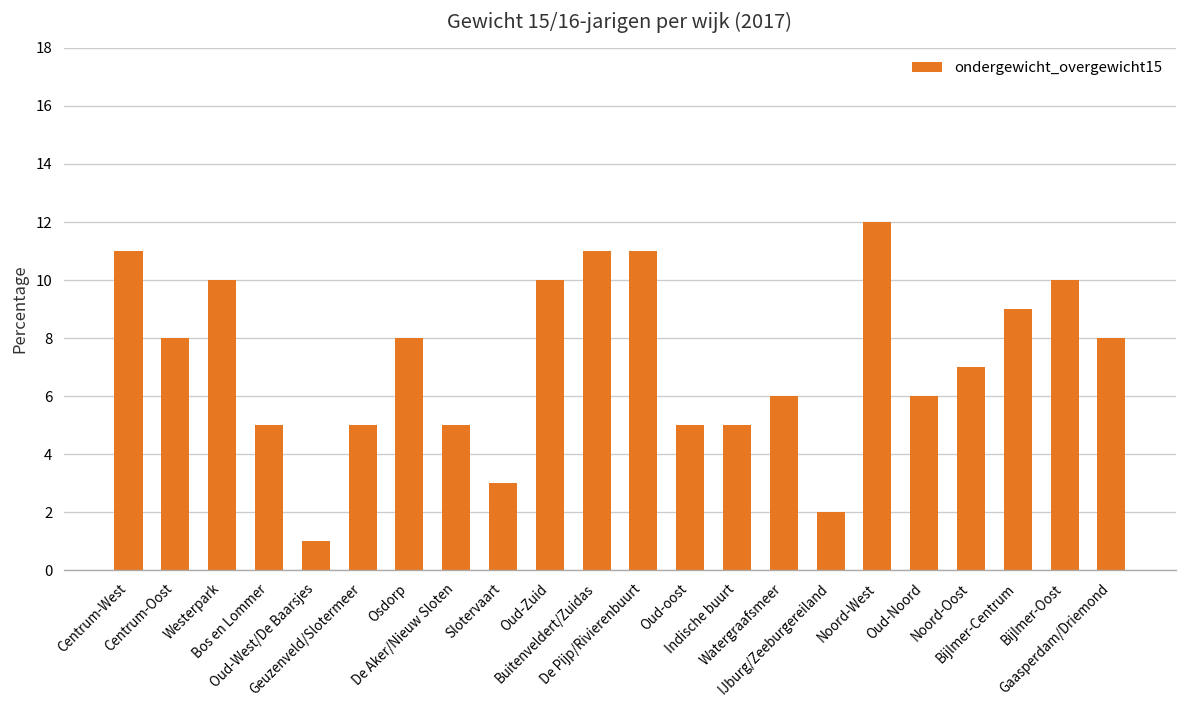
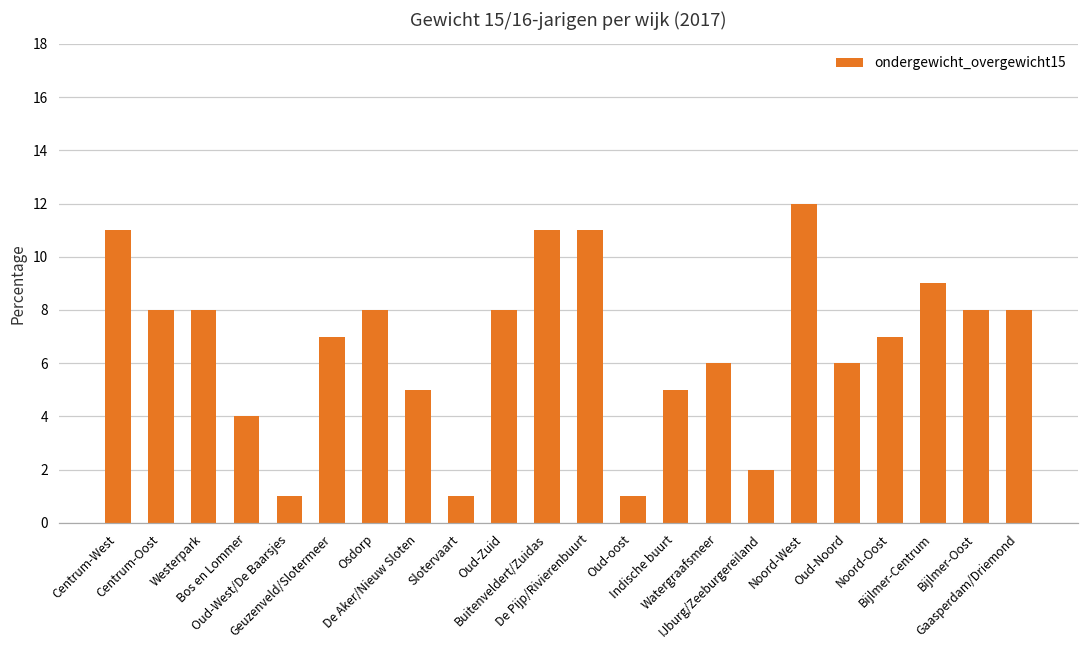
Westerpark: 10 -> 8
Bos en Lommer: 5 -> 4
Geuzenveld/Slotermeer: 5 -> 7
Slotervaart: 3 -> 1
Oud-Zuid: 10 -> 8
Oud-oost: 5 -> 1
Bijlmer-Oost: 10 -> 8
